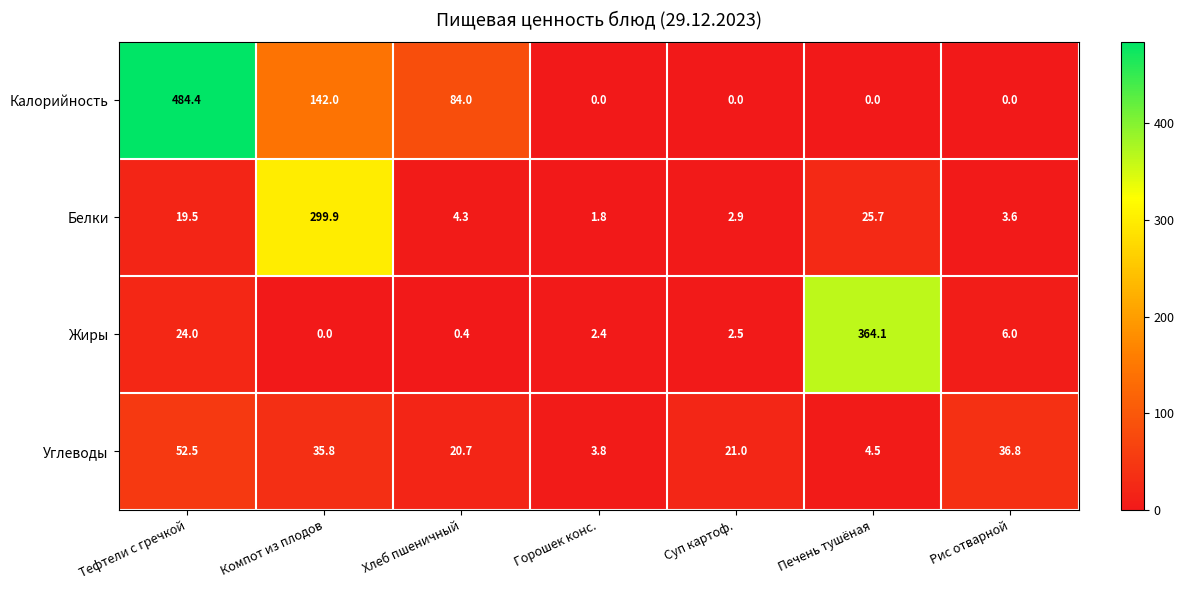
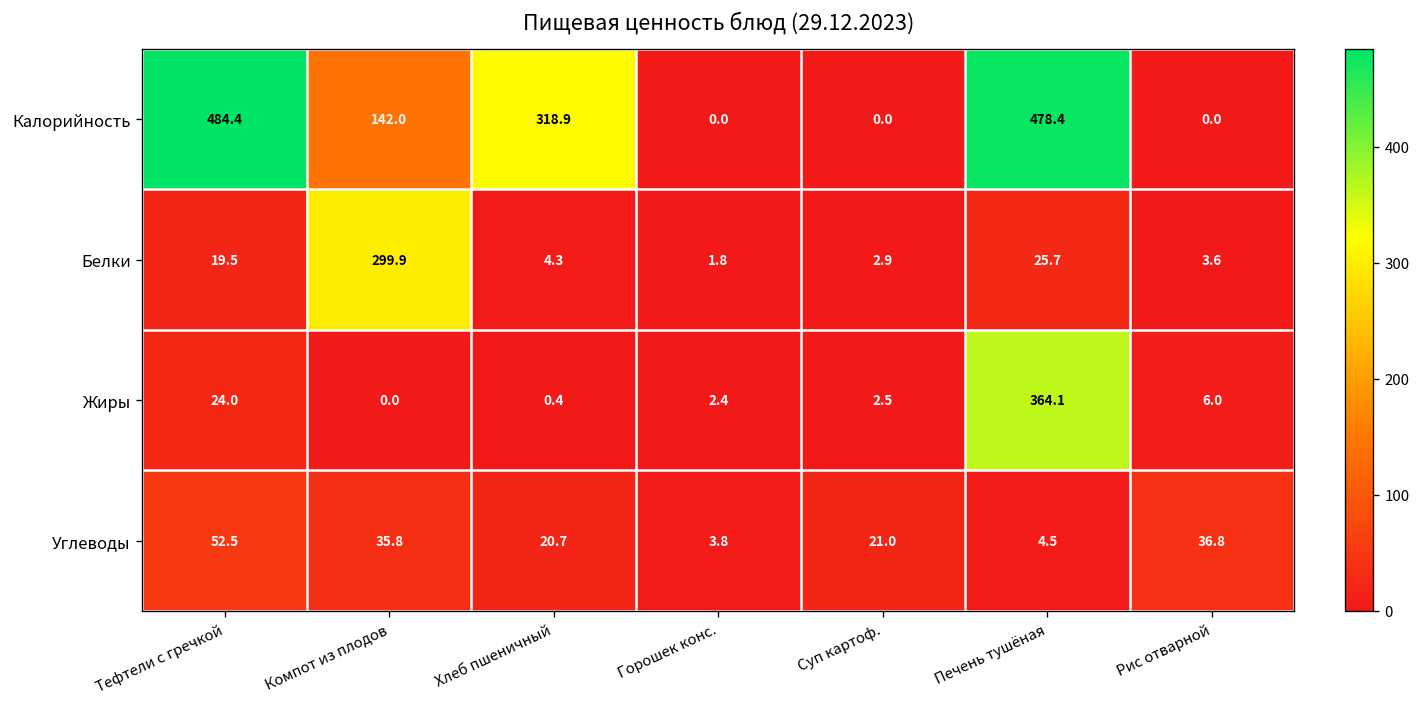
Калорийность, Хлеб пшеничный: 84.0 -> 318.9
Калорийность, Печень тушёная: 0.0 -> 478.4
